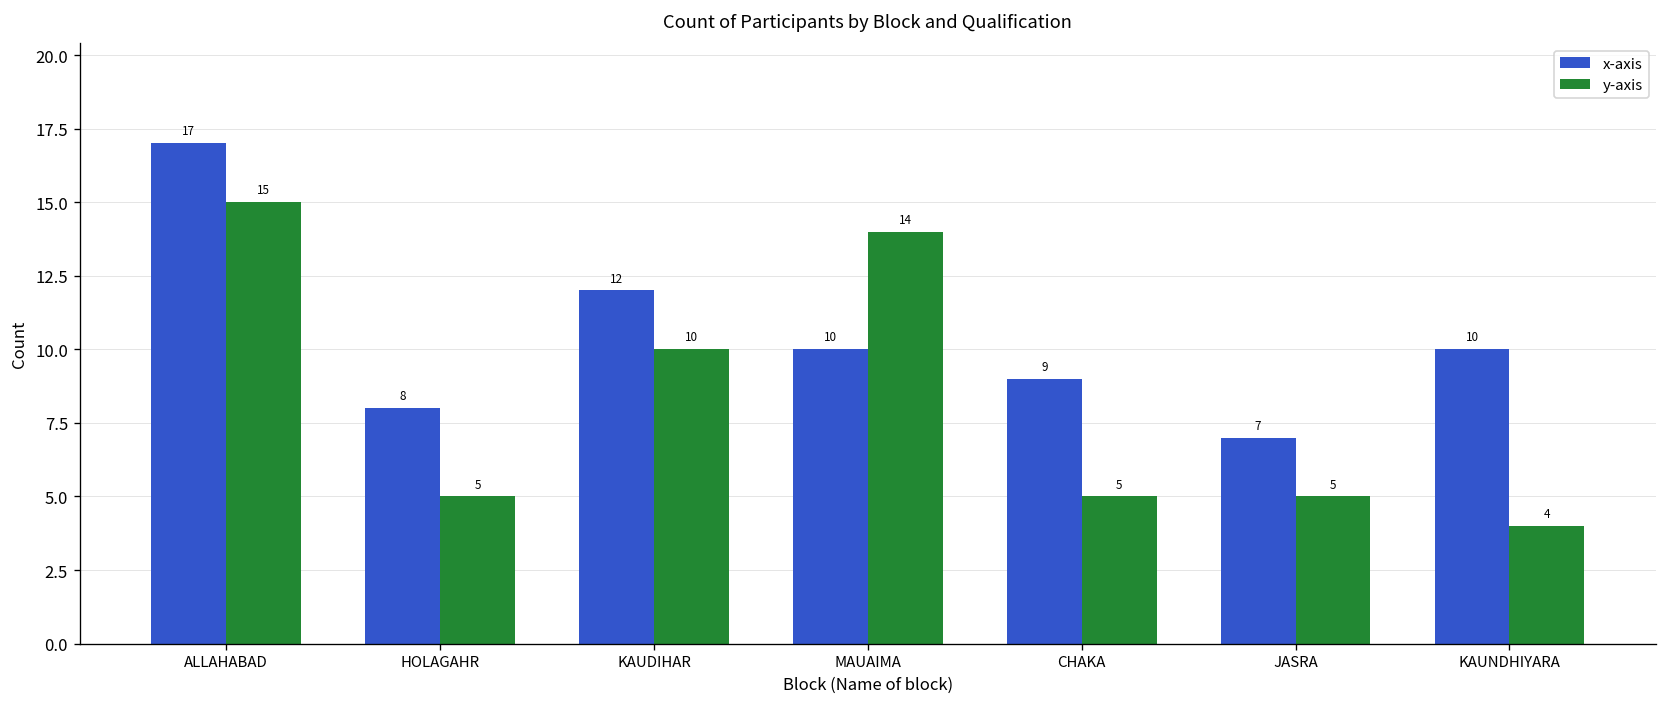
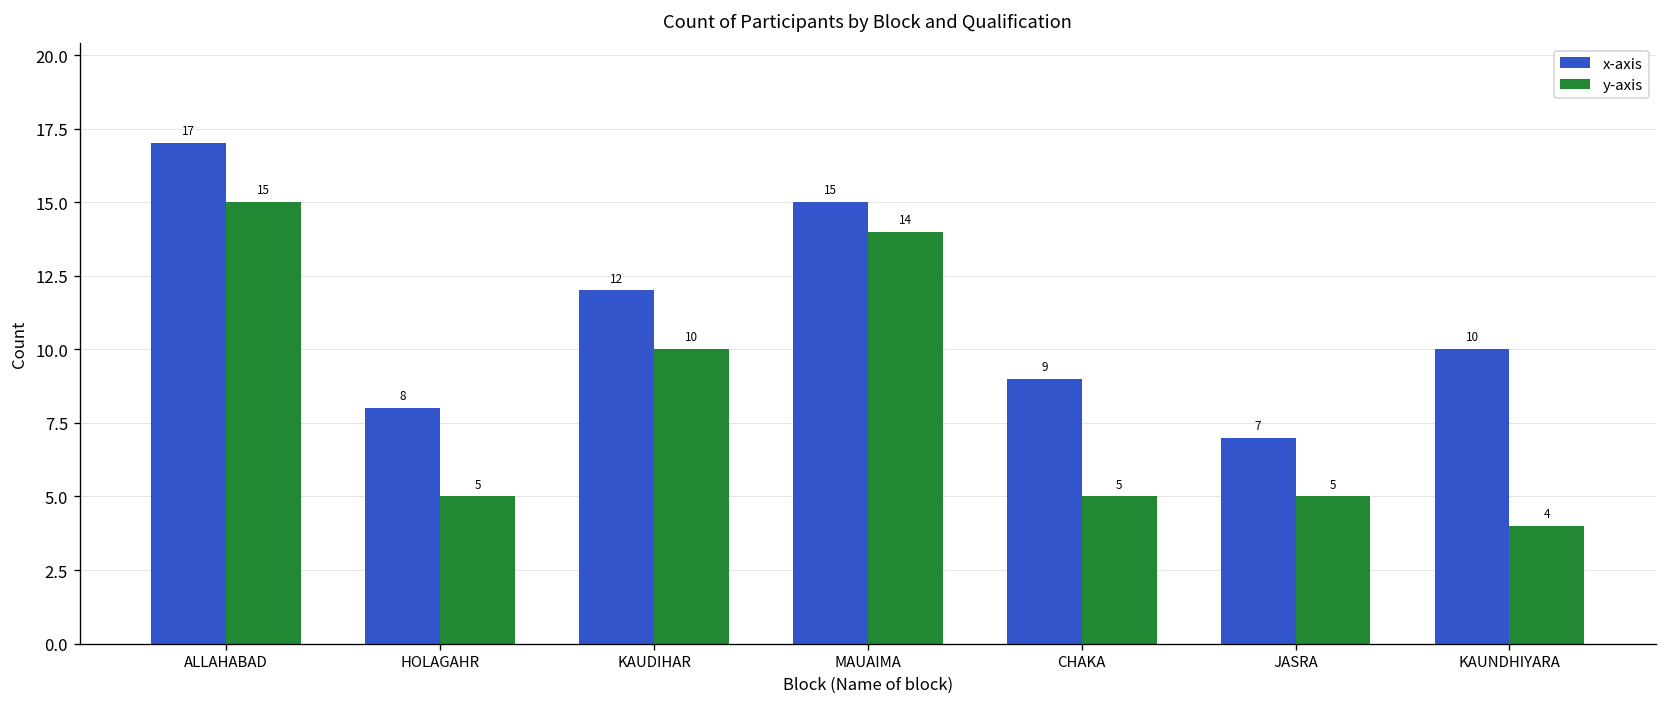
x-axis, MAUAIMA: 10 -> 15
